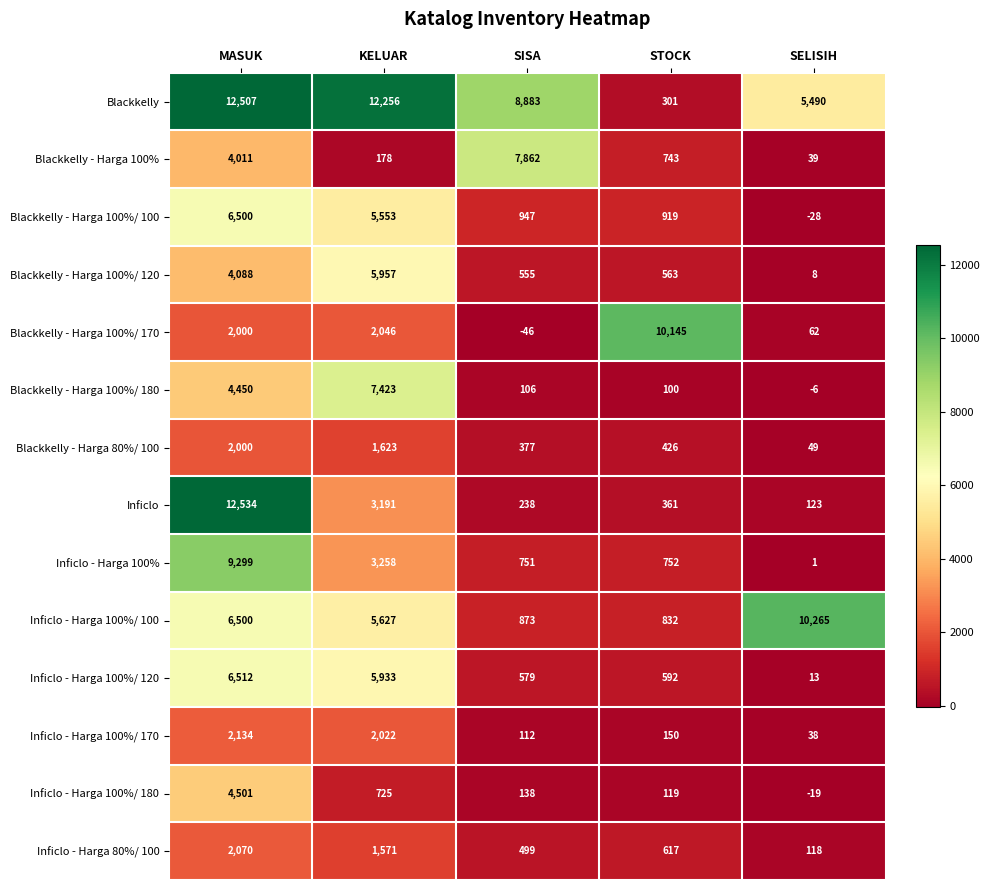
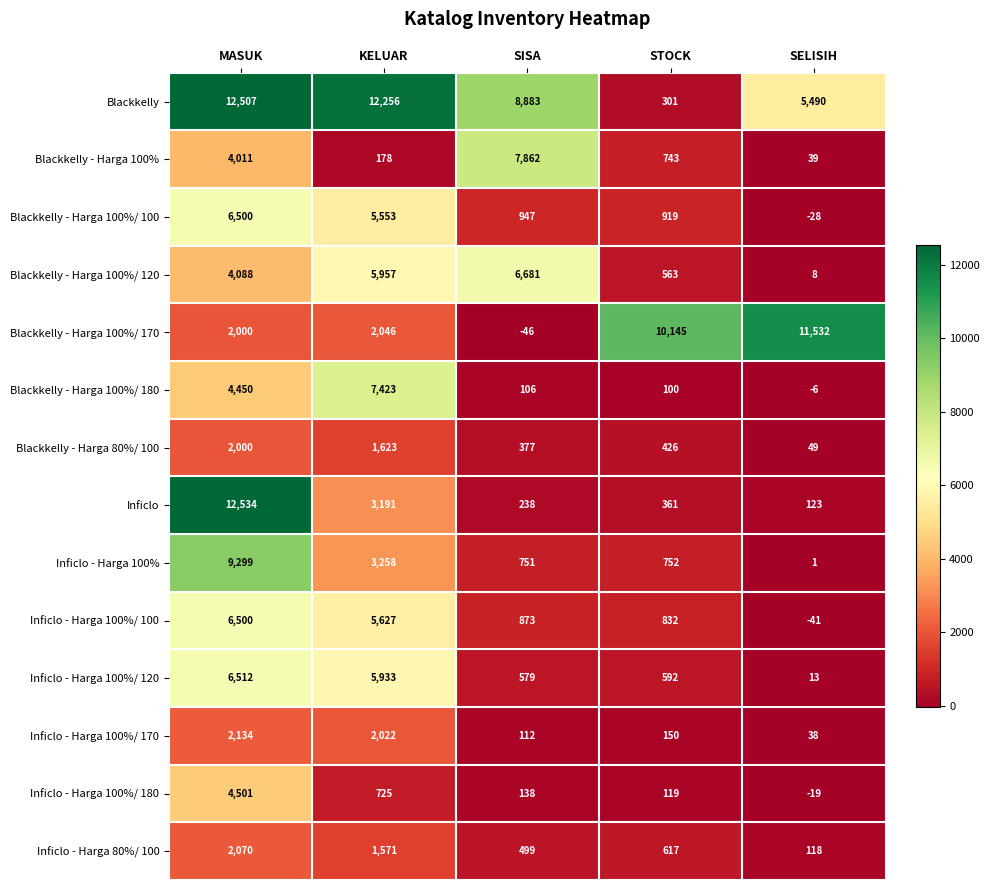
Blackkelly - Harga 100%/ 120, SISA: 555 -> 6,681
Blackkelly - Harga 100%/ 170, SELISIH: 62 -> 11,532
Inficlo - Harga 100%/ 100, SELISIH: 10,265 -> -41
